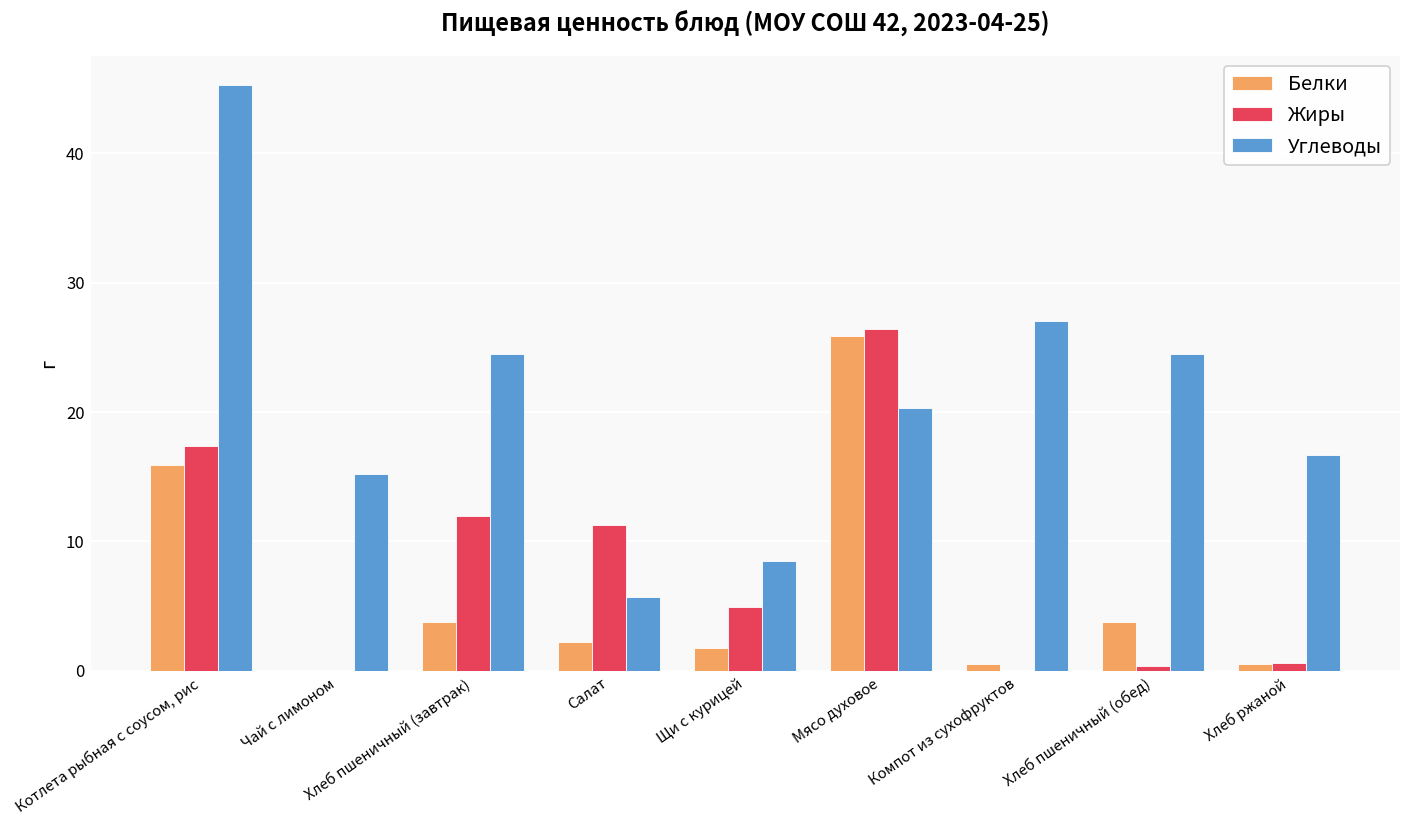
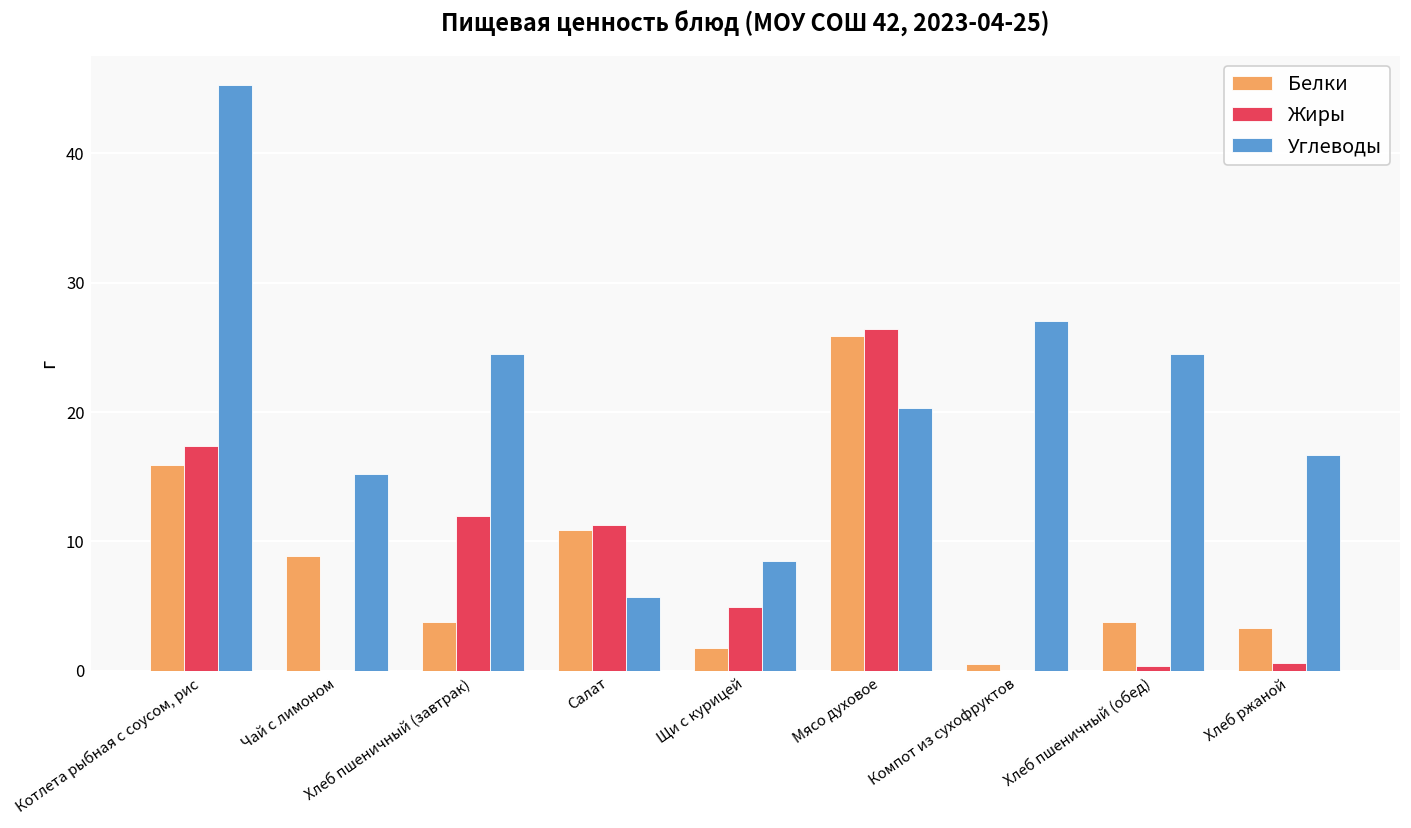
Белки, Чай с лимоном: 0.0 -> 8.9
Белки, Салат: 2.2 -> 10.9
Белки, Хлеб ржаной: 0.5 -> 3.3
